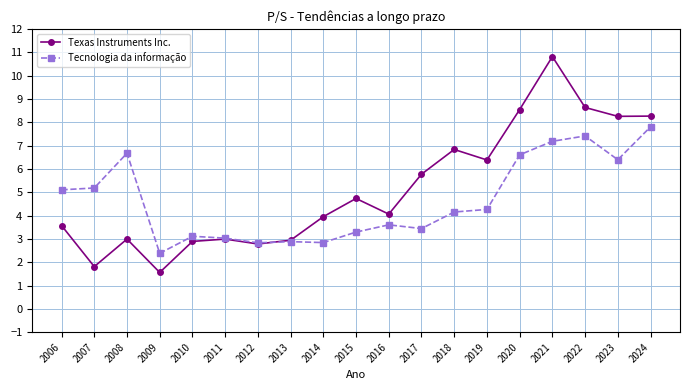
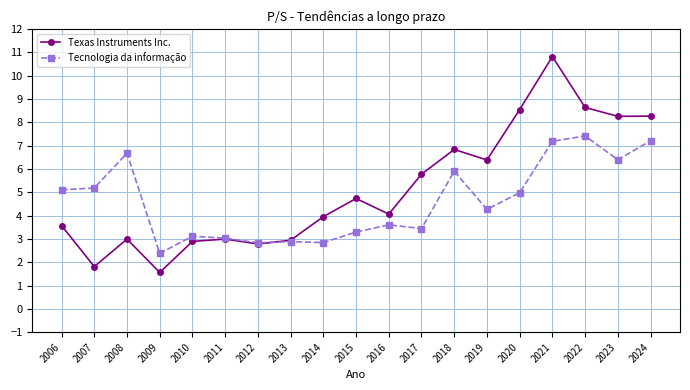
Tecnologia da informação, 2018: 4.2 -> 5.9
Tecnologia da informação, 2020: 6.6 -> 5.0
Tecnologia da informação, 2024: 7.8 -> 7.2
